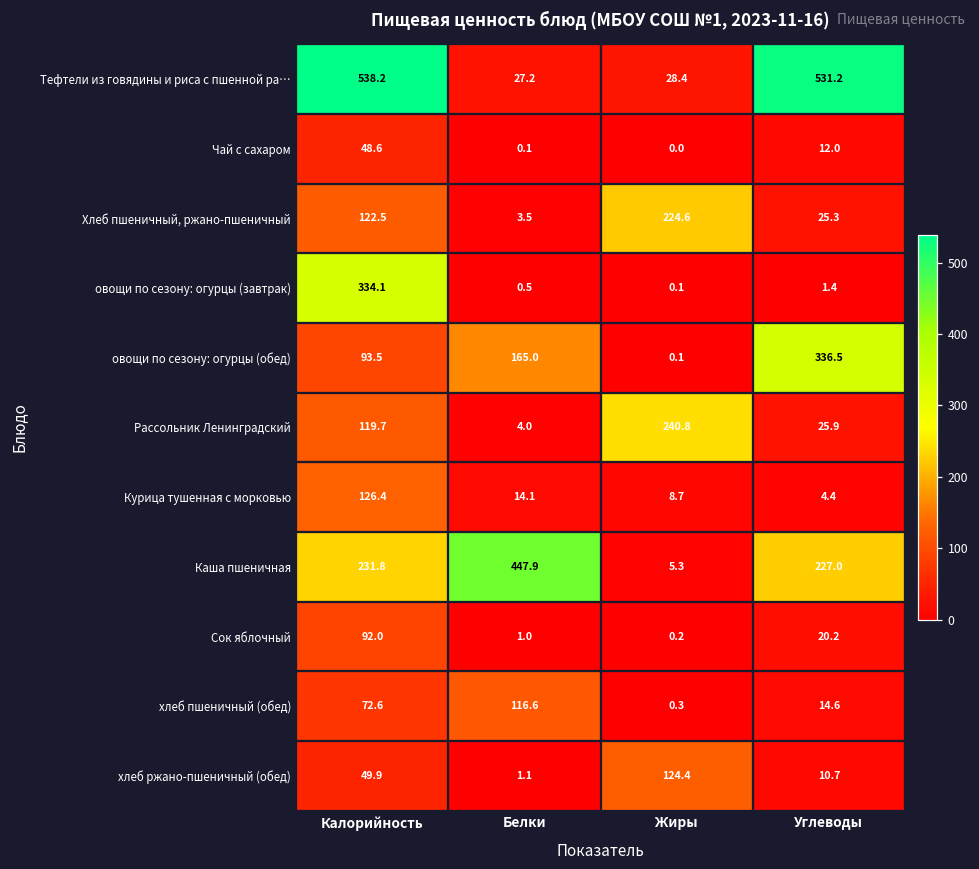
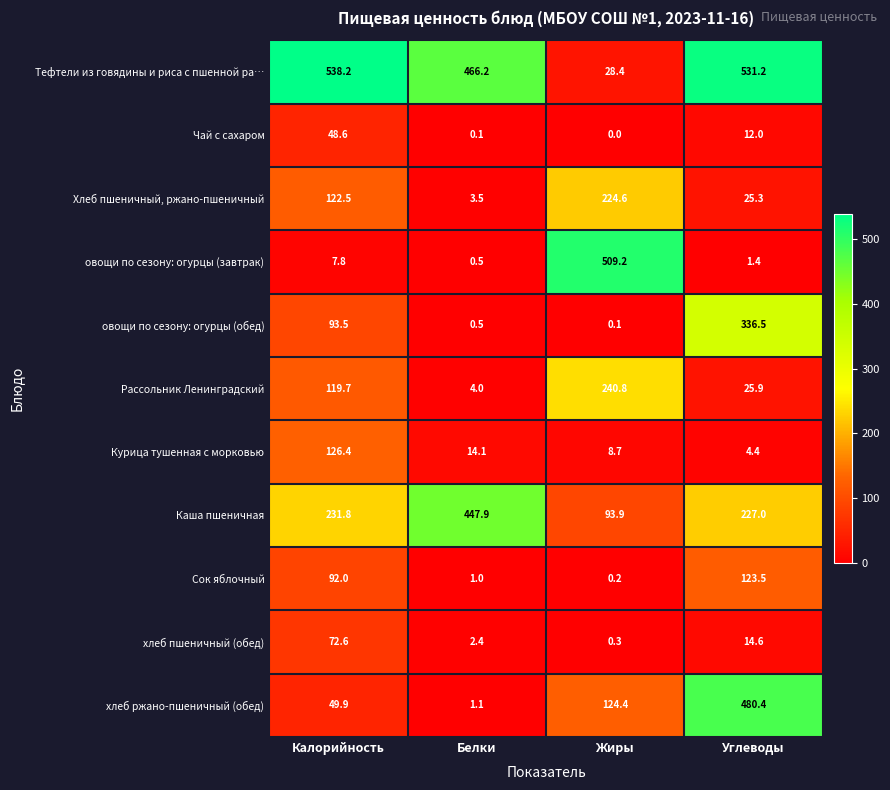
Тефтели из говядины и риса с пшенной ра…, Белки: 27.2 -> 466.2
овощи по сезону: огурцы (завтрак), Калорийность: 334.1 -> 7.8
овощи по сезону: огурцы (завтрак), Жиры: 0.1 -> 509.2
овощи по сезону: огурцы (обед), Белки: 165.0 -> 0.5
Каша пшеничная, Жиры: 5.3 -> 93.9
Сок яблочный, Углеводы: 20.2 -> 123.5
хлеб пшеничный (обед), Белки: 116.6 -> 2.4
хлеб ржано-пшеничный (обед), Углеводы: 10.7 -> 480.4
